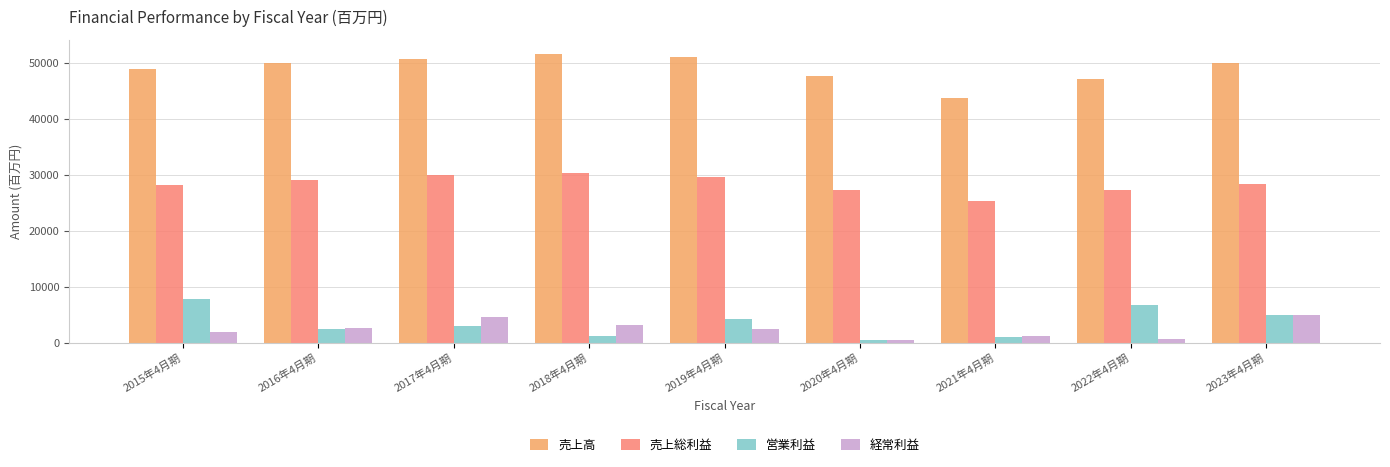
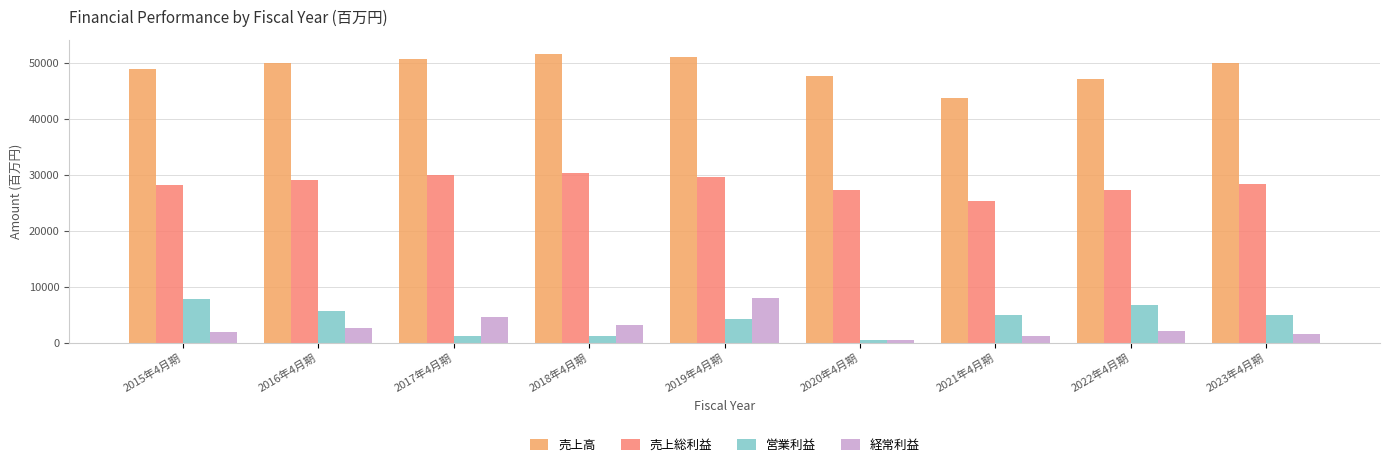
営業利益, 2016年4月期: 3000 -> 6000
営業利益, 2017年4月期: 3000 -> 1000
経常利益, 2019年4月期: 2000 -> 8000
営業利益, 2021年4月期: 1000 -> 5000
経常利益, 2022年4月期: 1000 -> 2000
経常利益, 2023年4月期: 5000 -> 2000
